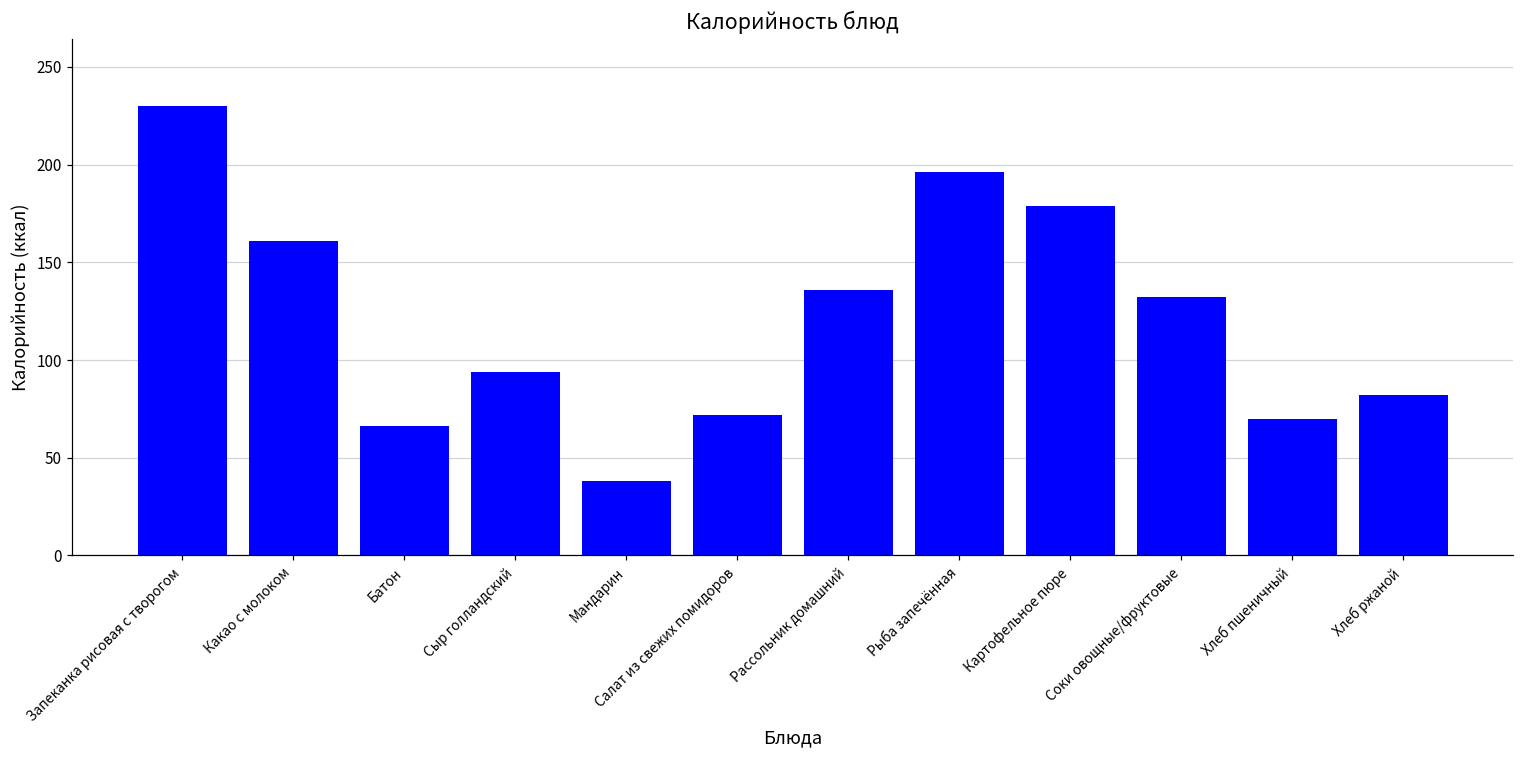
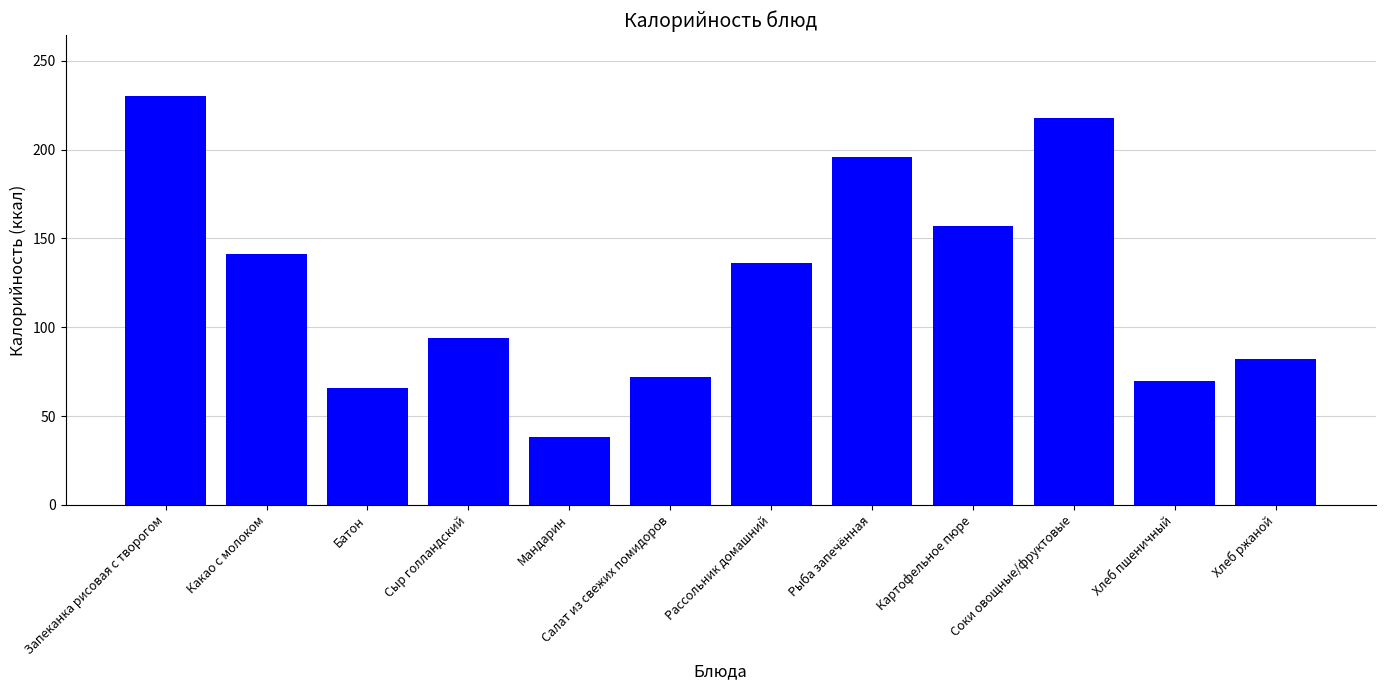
Какао с молоком: 161 -> 141
Картофельное пюре: 179 -> 157
Соки овощные/фруктовые: 132 -> 218
